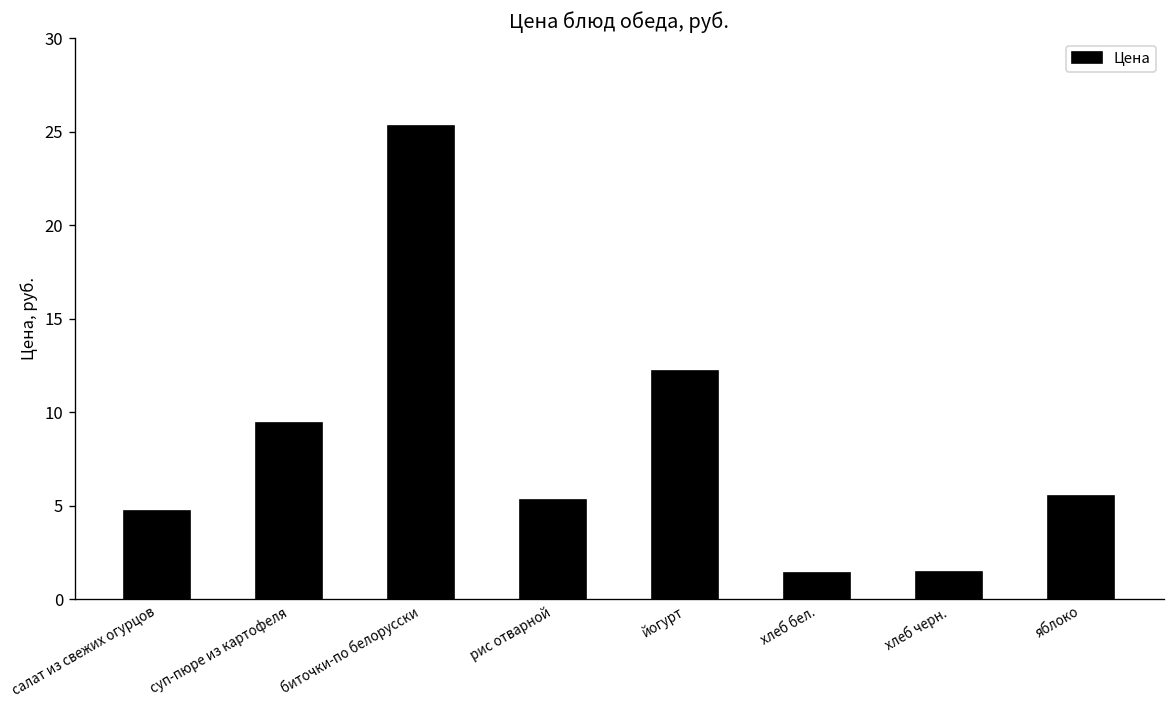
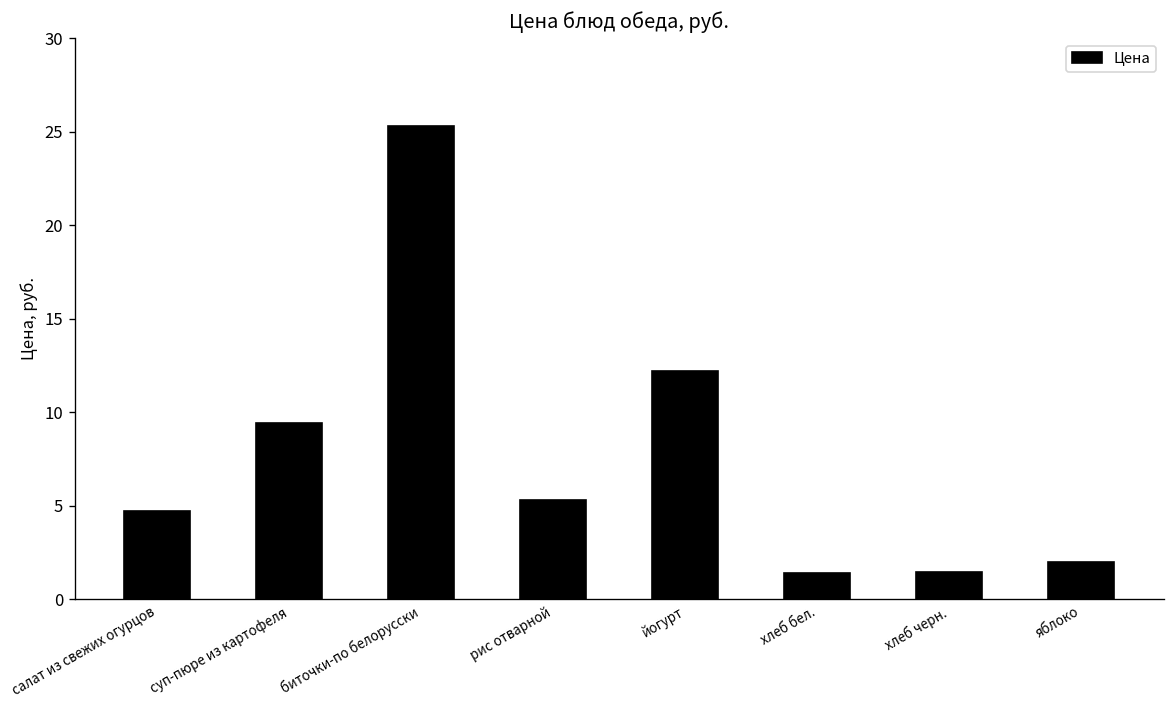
яблоко: 5.6 -> 2.0
